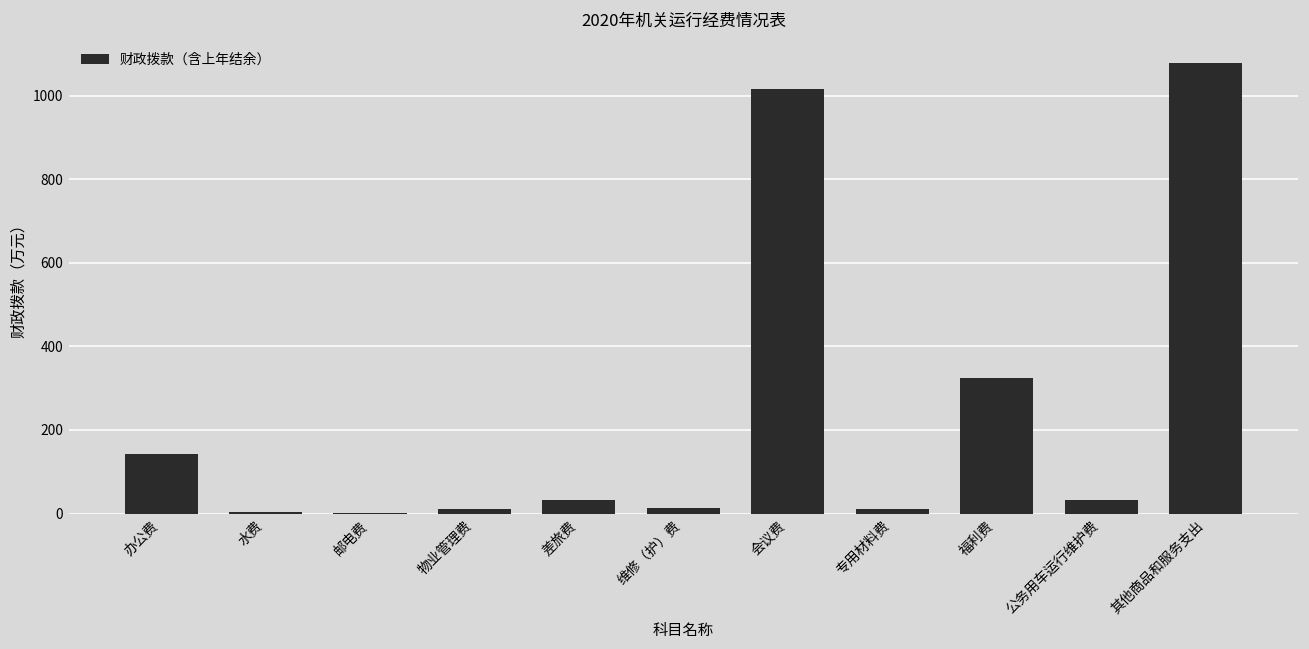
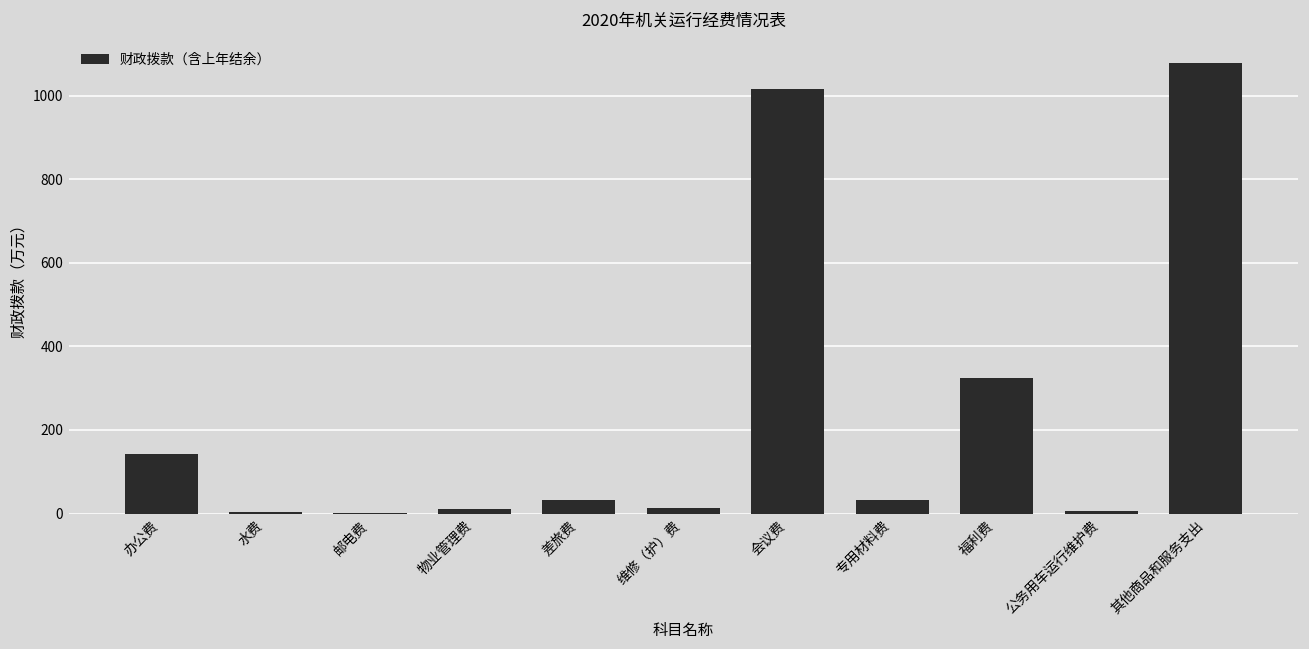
专用材料费: 10 -> 30
公务用车运行维护费: 30 -> 10
